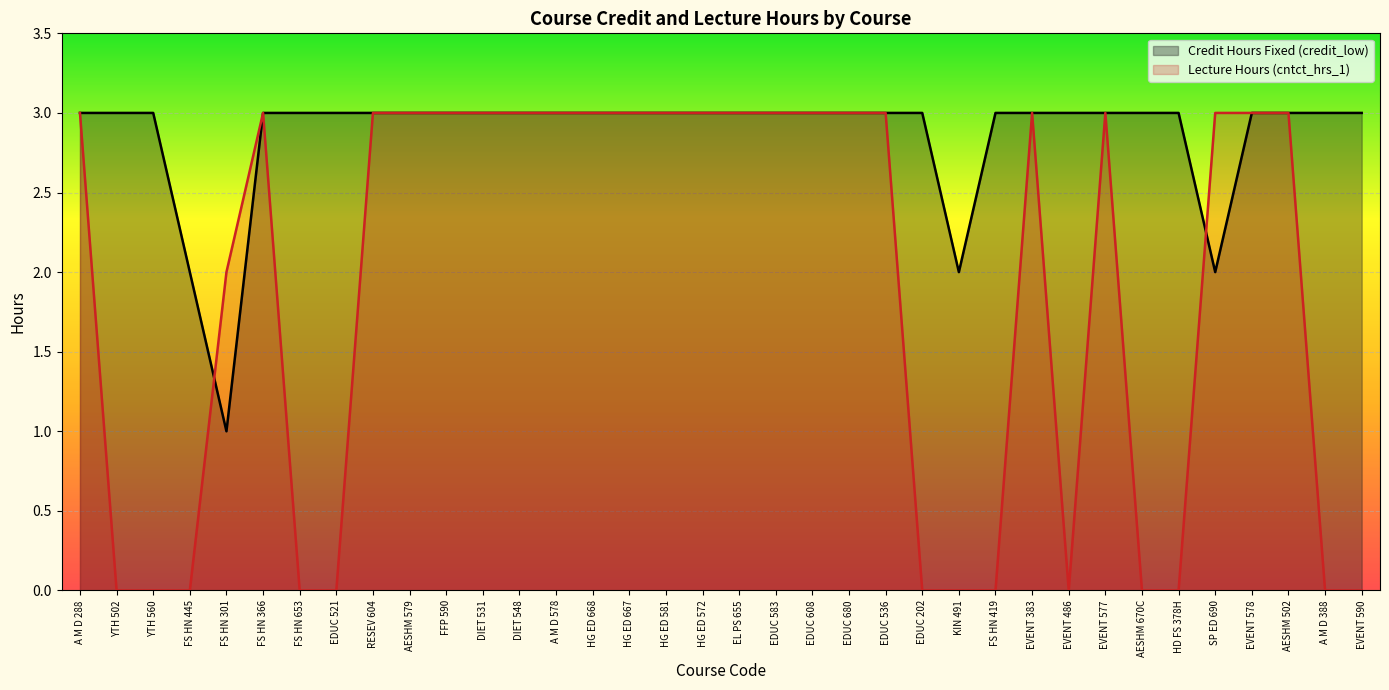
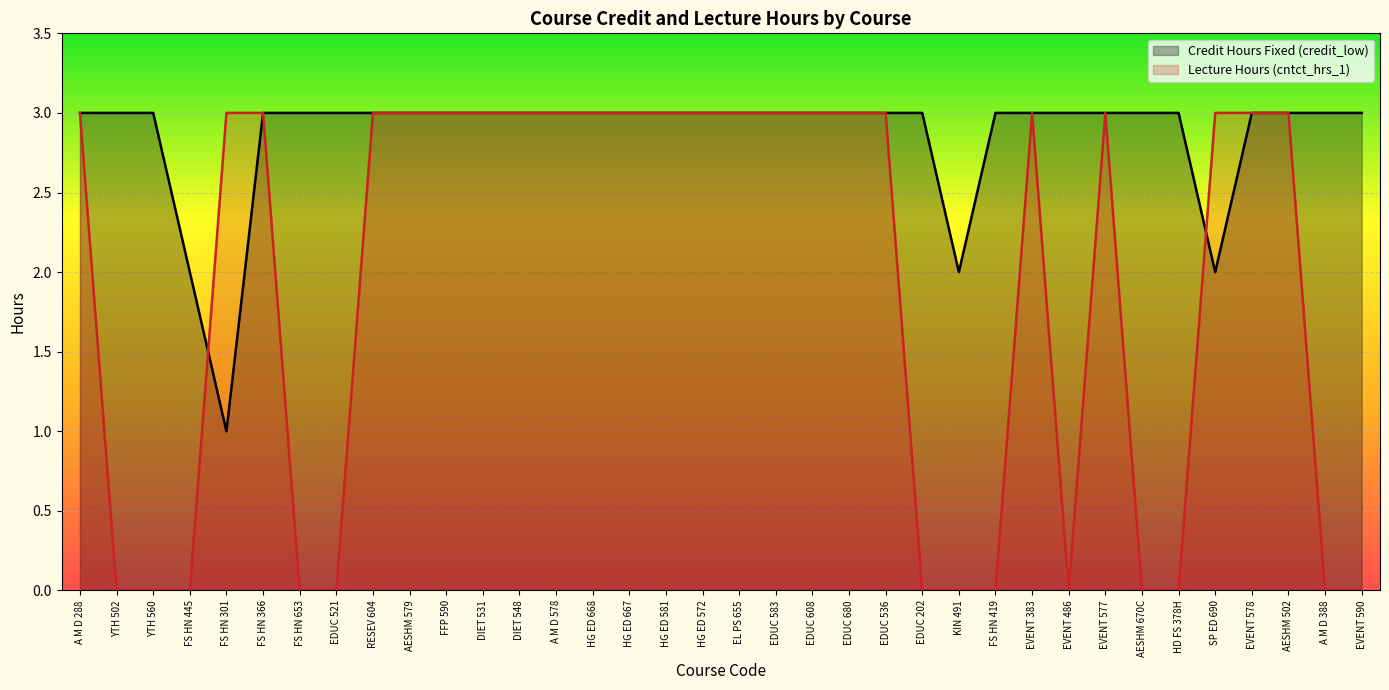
Lecture Hours (cntct_hrs_1), FS HN 301: 2 -> 3
